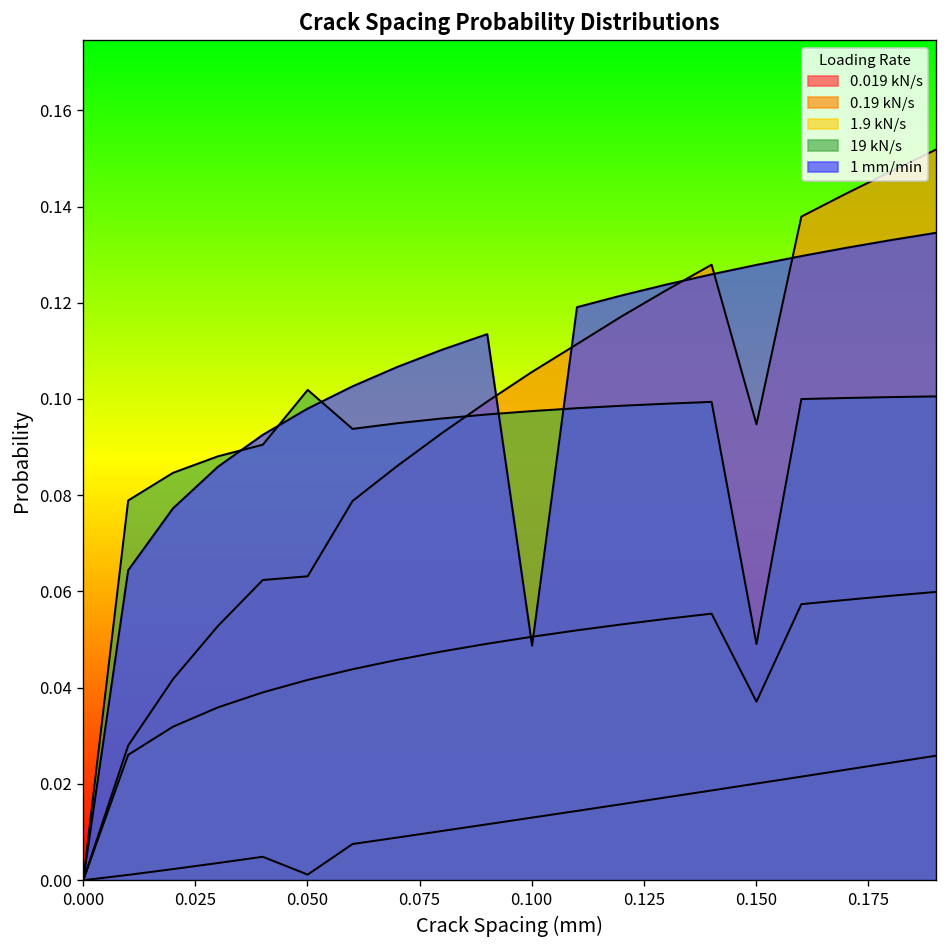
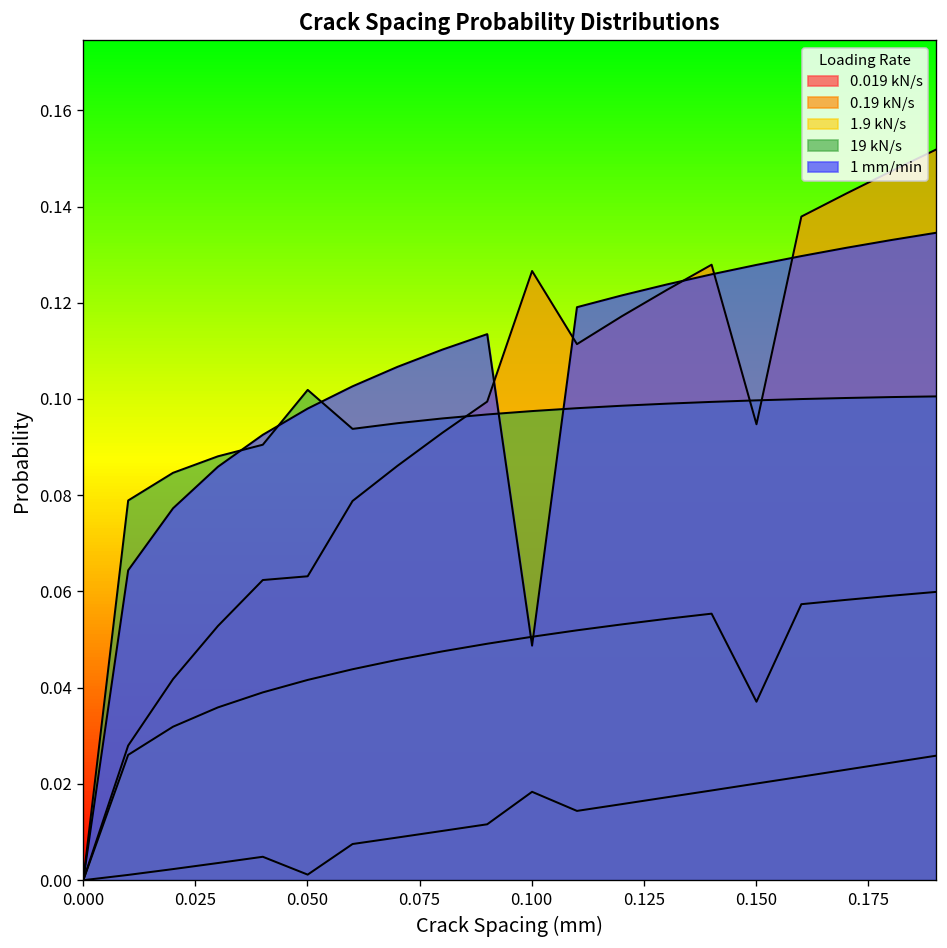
0.019 kN/s, 0.100: 0.013 -> 0.018
0.19 kN/s, 0.100: 0.106 -> 0.127
19 kN/s, 0.150: 0.049 -> 0.100
